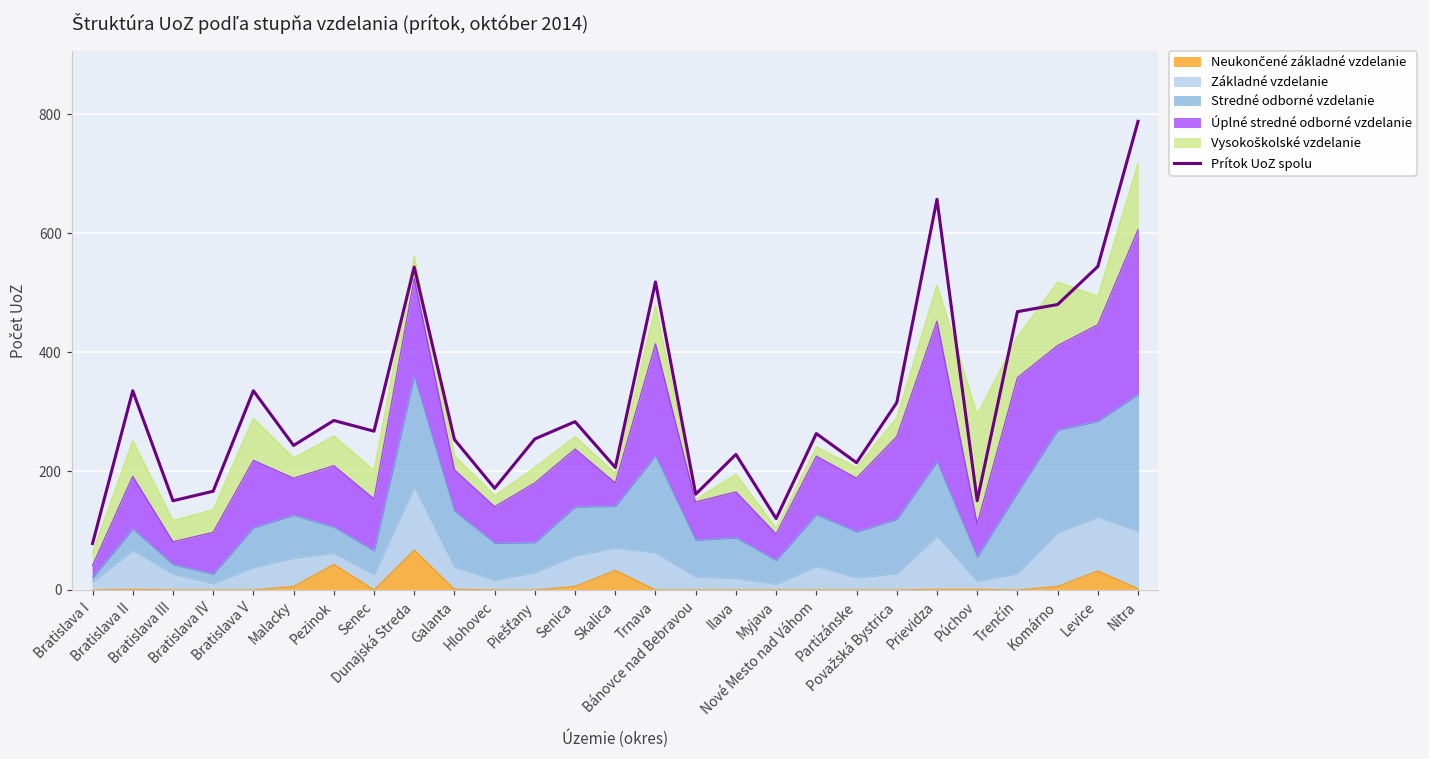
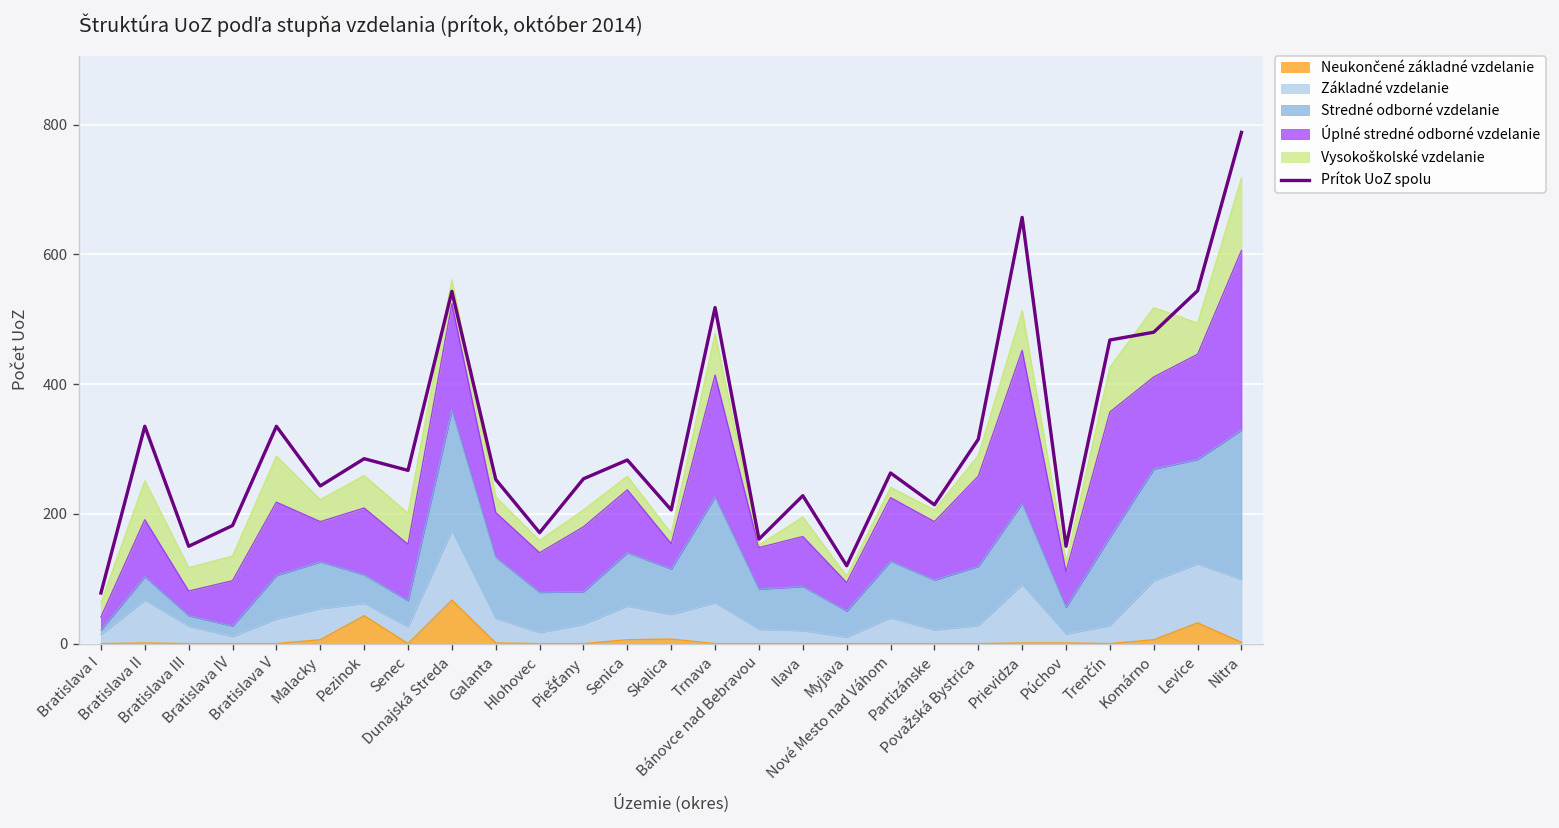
Prítok UoZ spolu, Bratislava IV: 170 -> 180
Neukončené základné vzdelanie, Skalica: 30 -> 10
Vysokoškolské vzdelanie, Púchov: 180 -> 20
